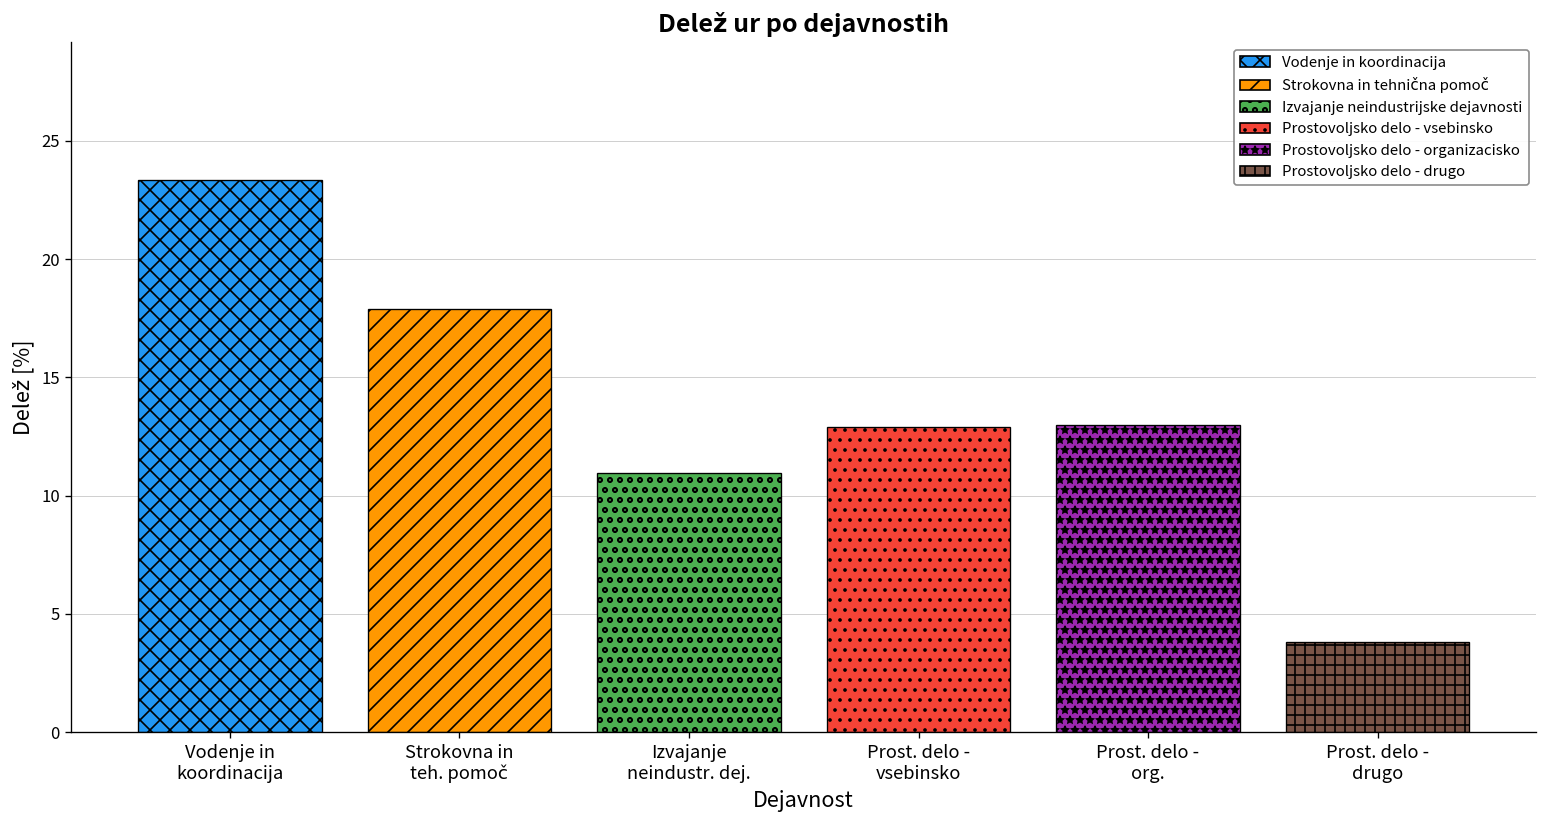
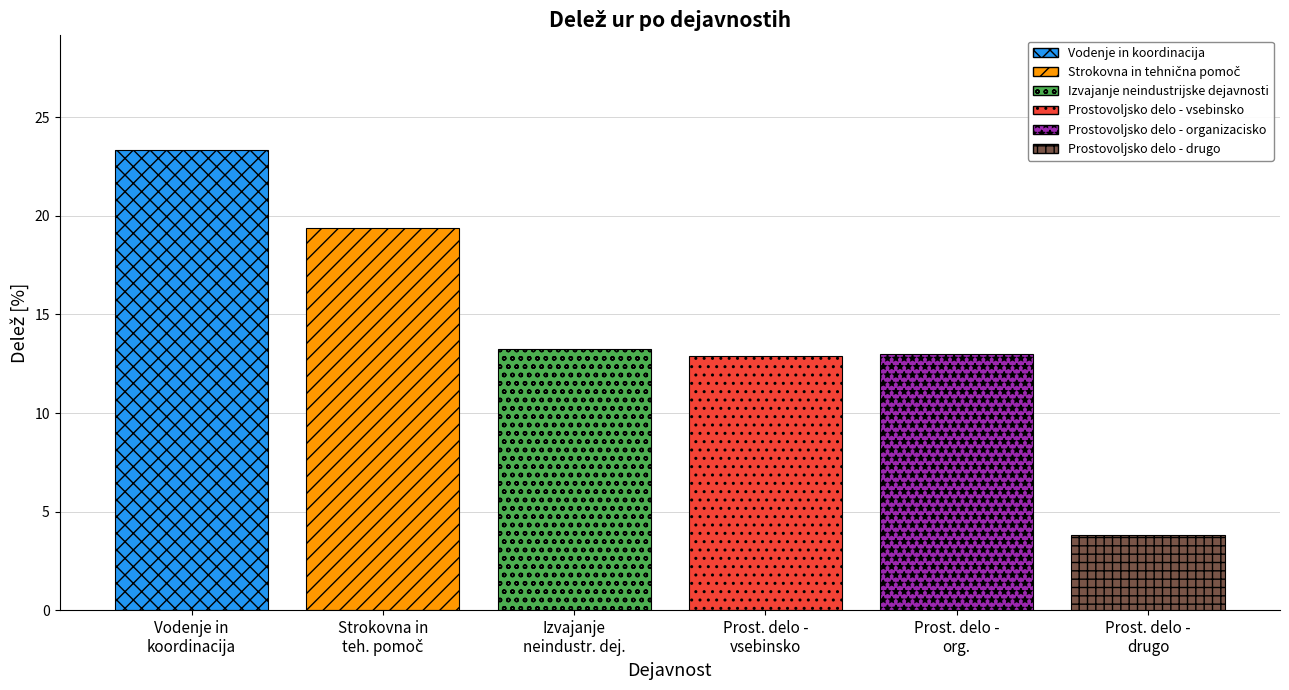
Strokovna in teh. pomoč: 17.9 -> 19.4
Izvajanje neindustr. dej.: 11.0 -> 13.2
